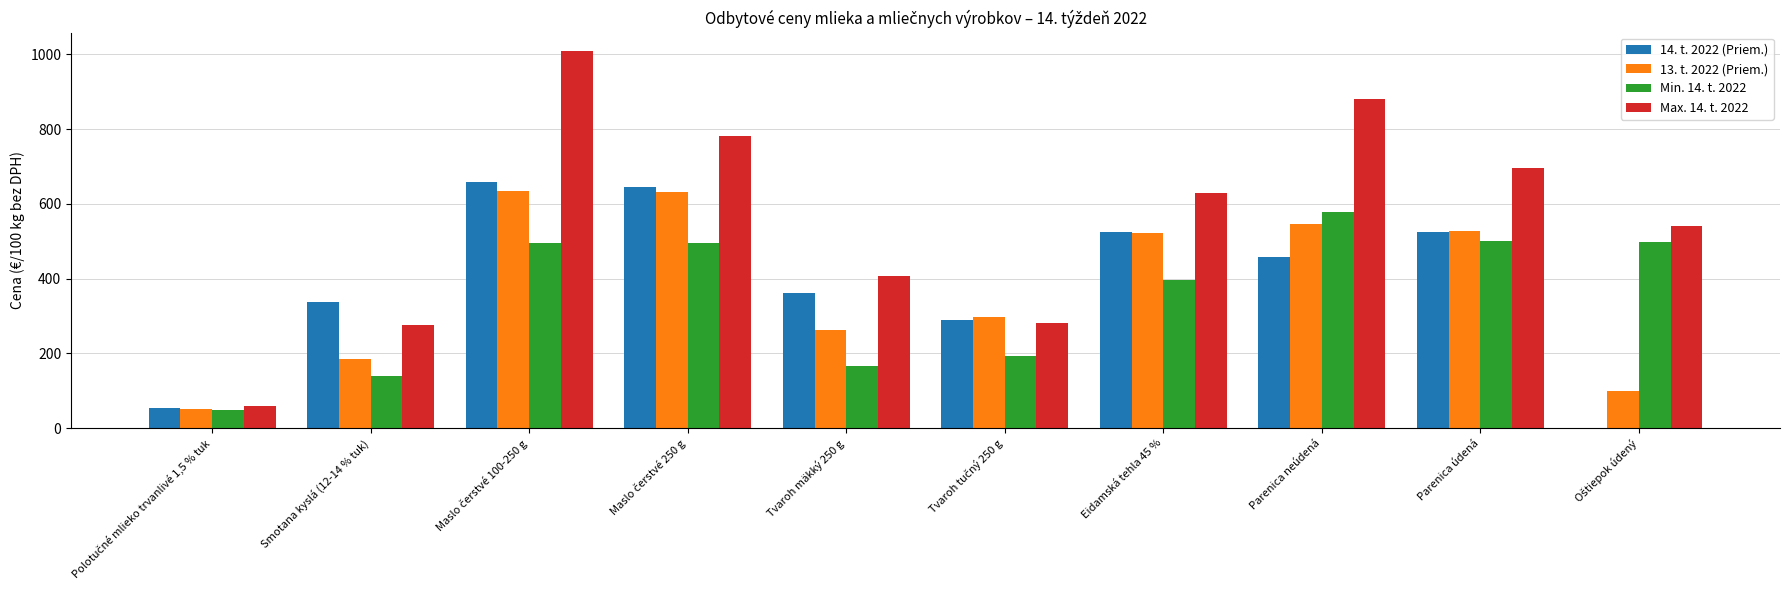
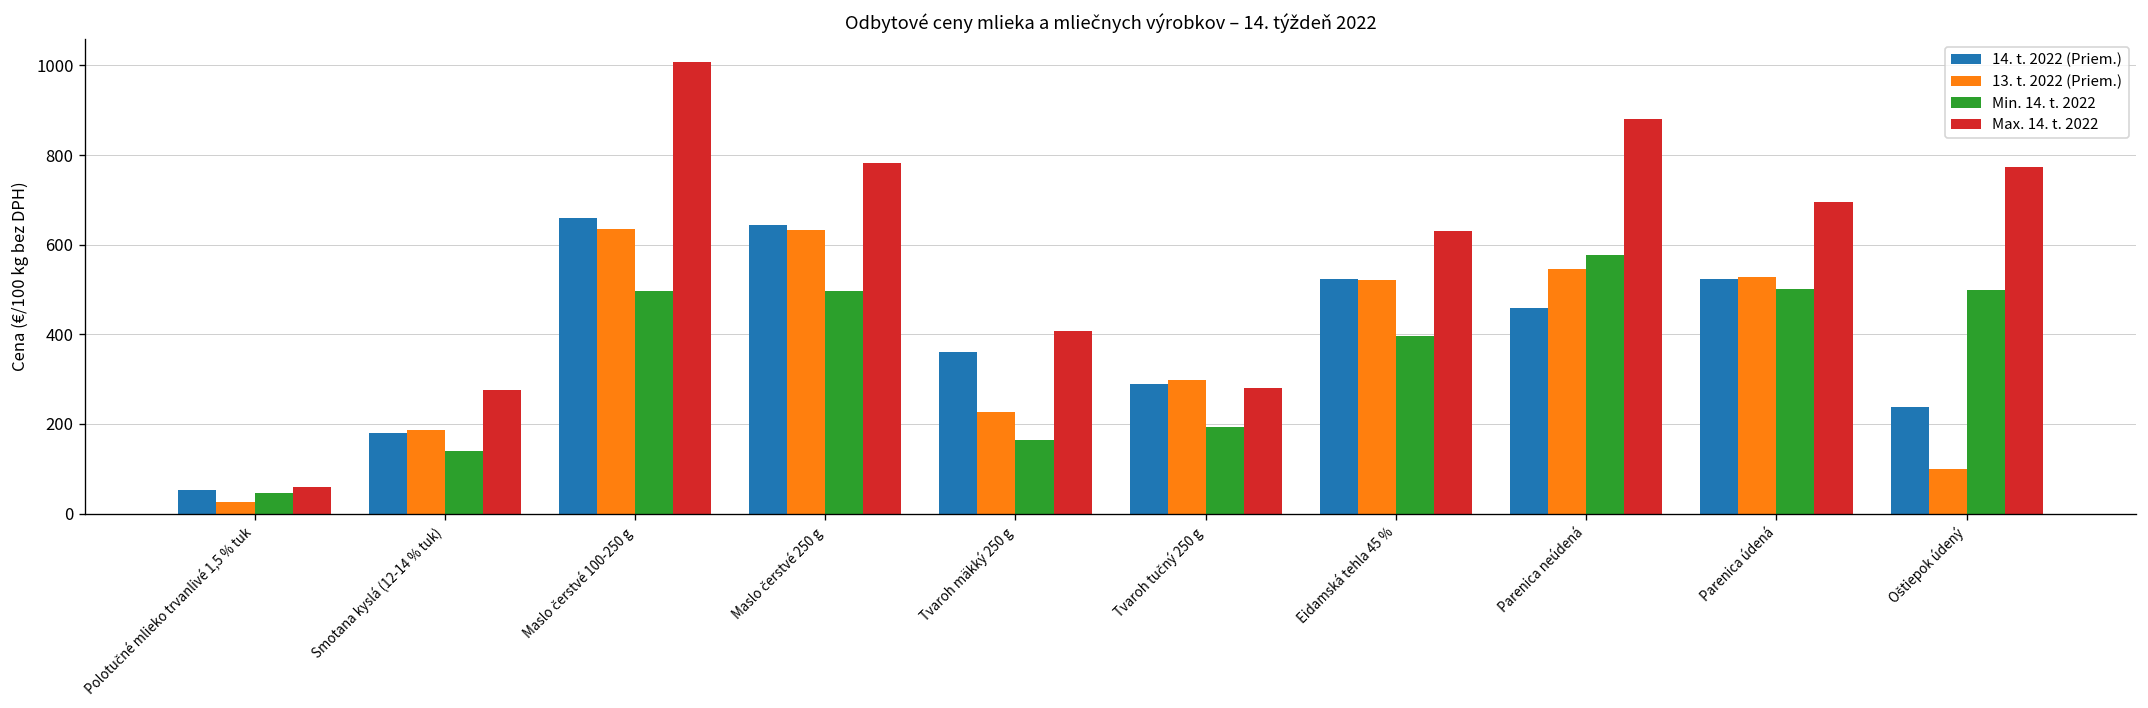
13. t. 2022 (Priem.), Polotučné mlieko trvanlivé 1,5 % tuk: 50 -> 30
14. t. 2022 (Priem.), Smotana kyslá (12-14 % tuk): 340 -> 180
13. t. 2022 (Priem.), Tvaroh mäkký 250 g: 260 -> 230
14. t. 2022 (Priem.), Oštiepok údený: 0 -> 240
Max. 14. t. 2022, Oštiepok údený: 540 -> 770
